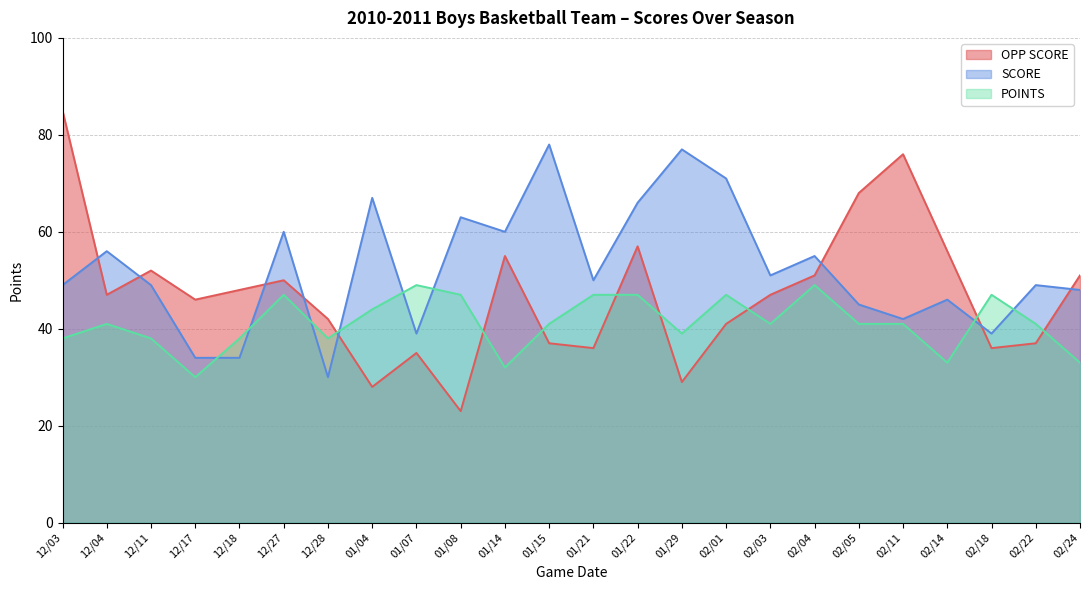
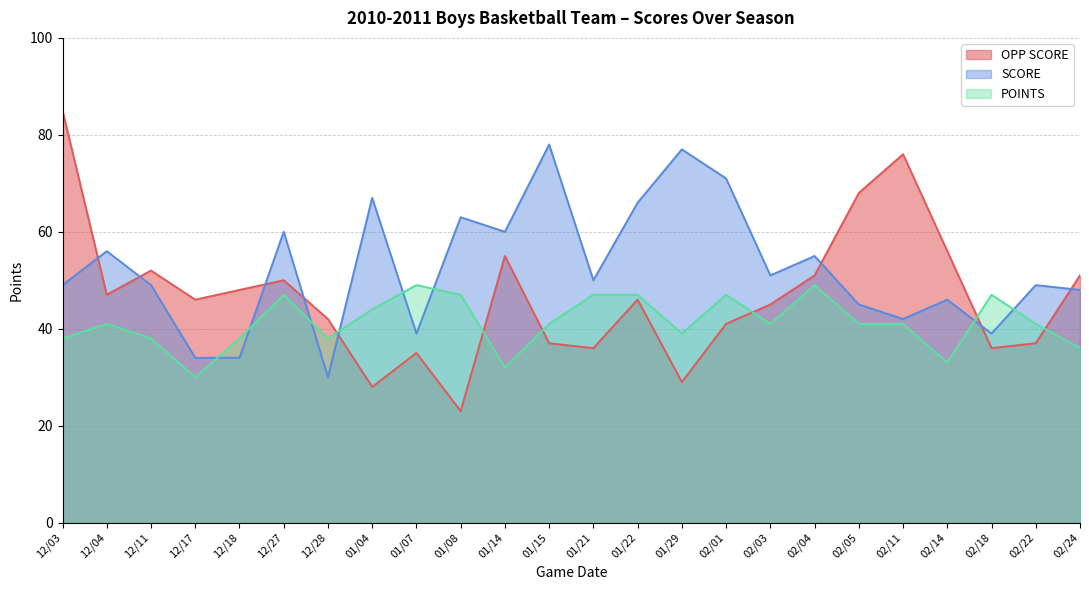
OPP SCORE, 01/22: 57 -> 46
OPP SCORE, 02/03: 47 -> 45
POINTS, 02/24: 33 -> 36
